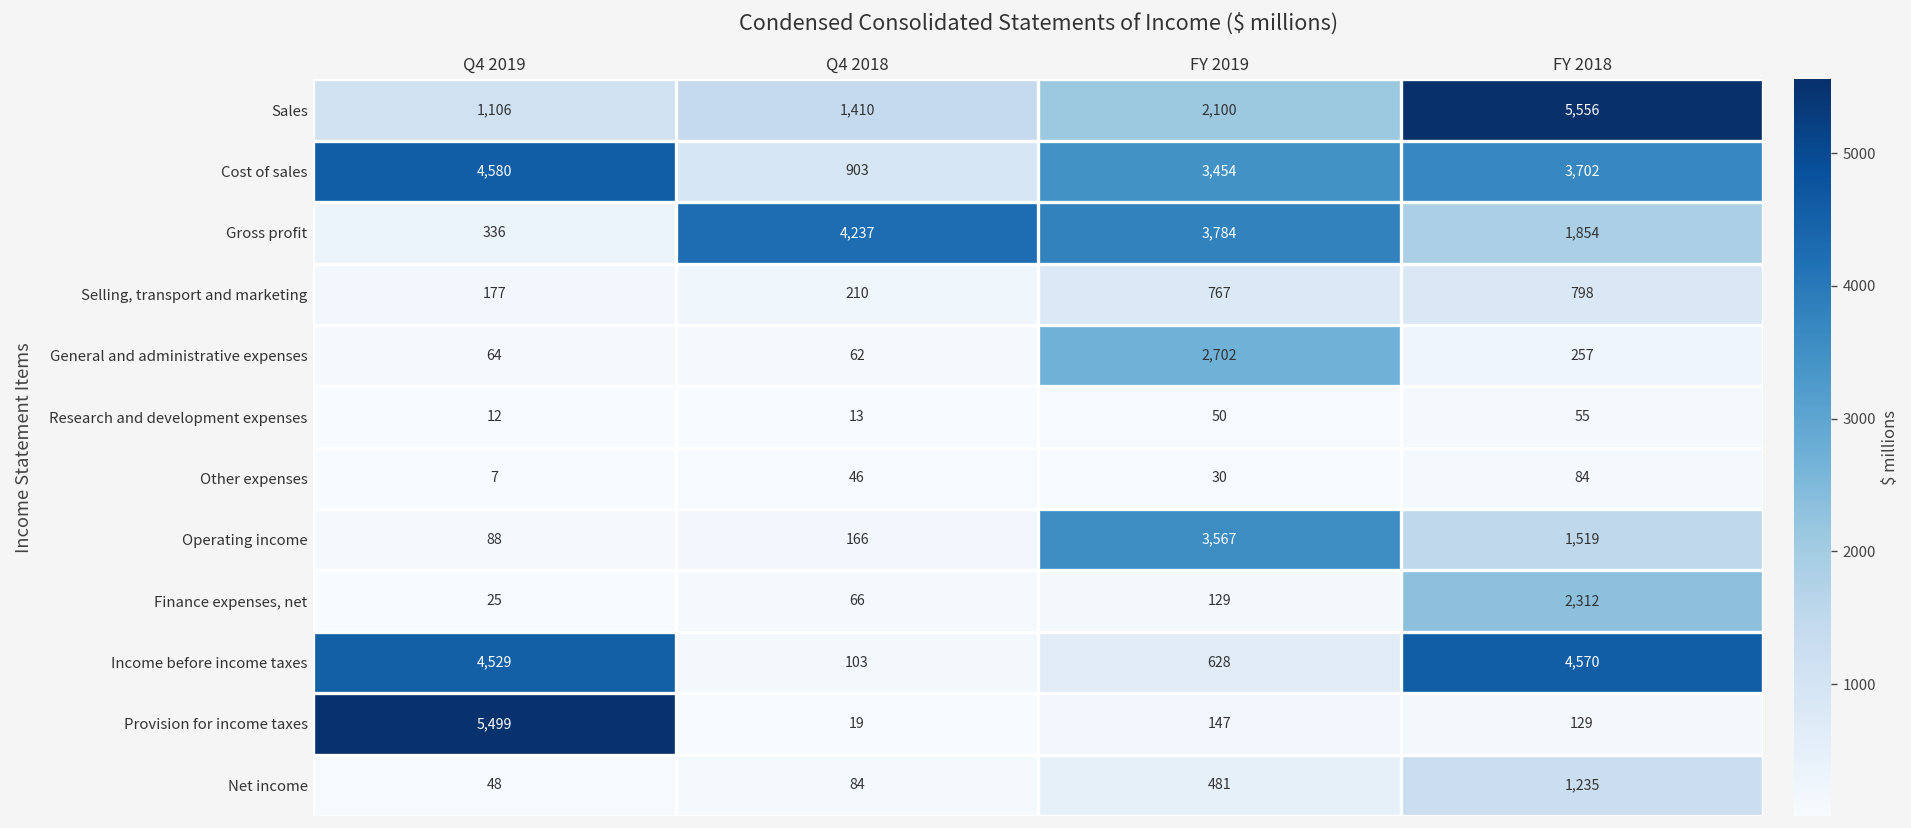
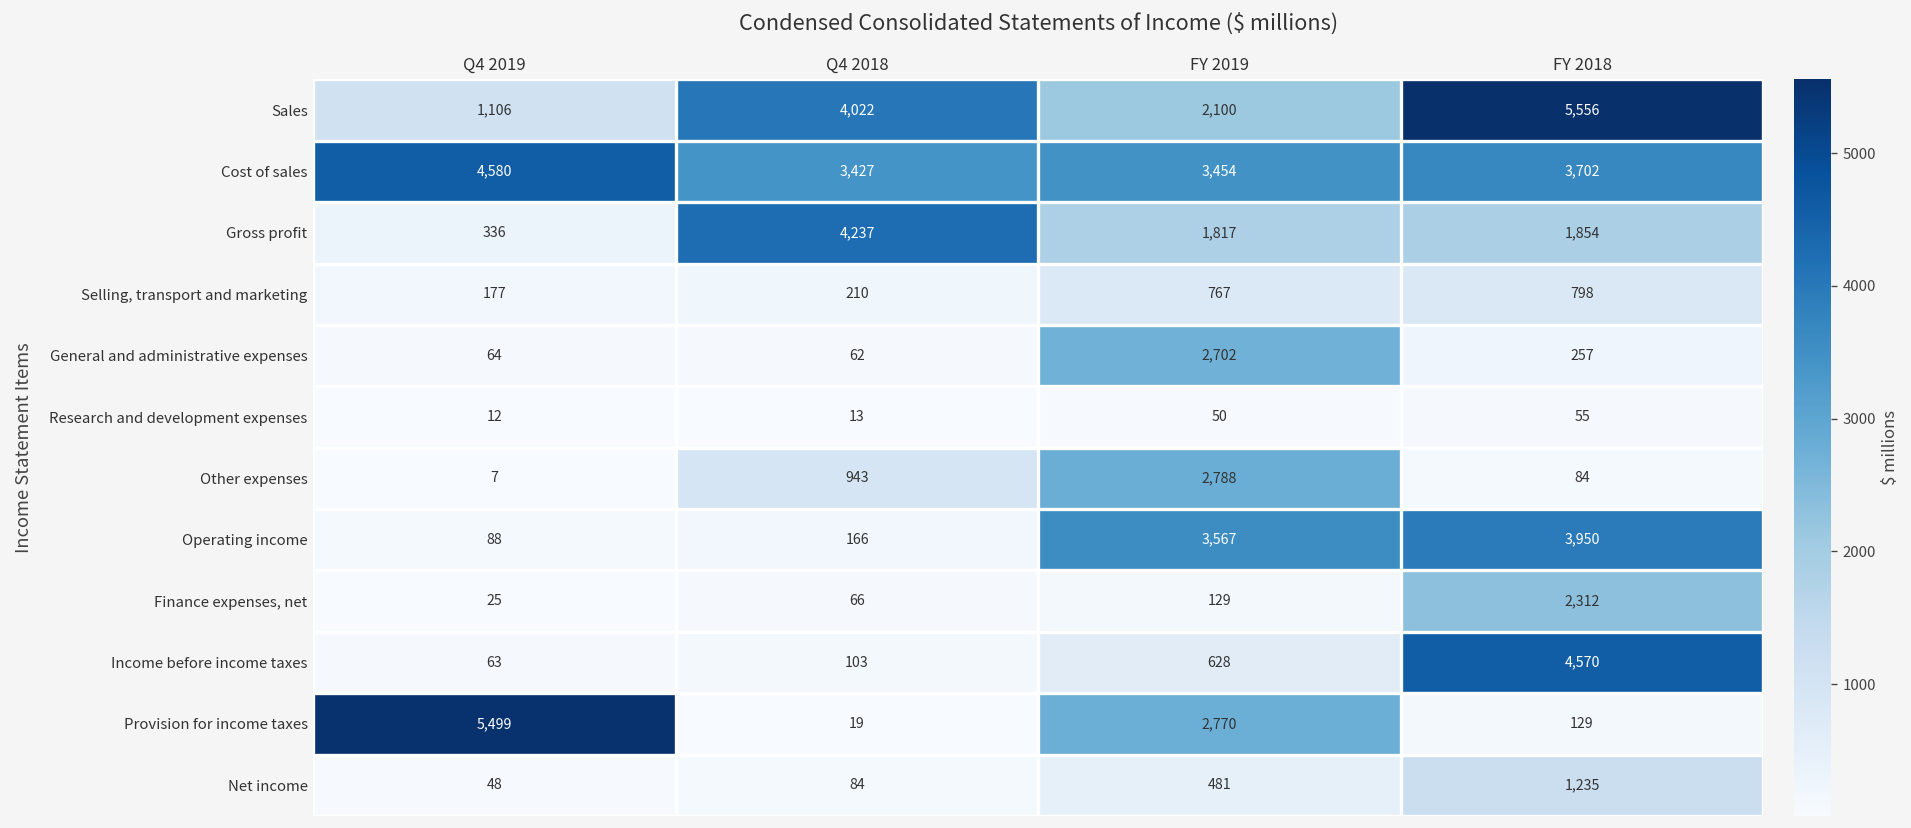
Sales, Q4 2018: 1,410 -> 4,022
Cost of sales, Q4 2018: 903 -> 3,427
Gross profit, FY 2019: 3,784 -> 1,817
Other expenses, Q4 2018: 46 -> 943
Other expenses, FY 2019: 30 -> 2,788
Operating income, FY 2018: 1,519 -> 3,950
Income before income taxes, Q4 2019: 4,529 -> 63
Provision for income taxes, FY 2019: 147 -> 2,770
